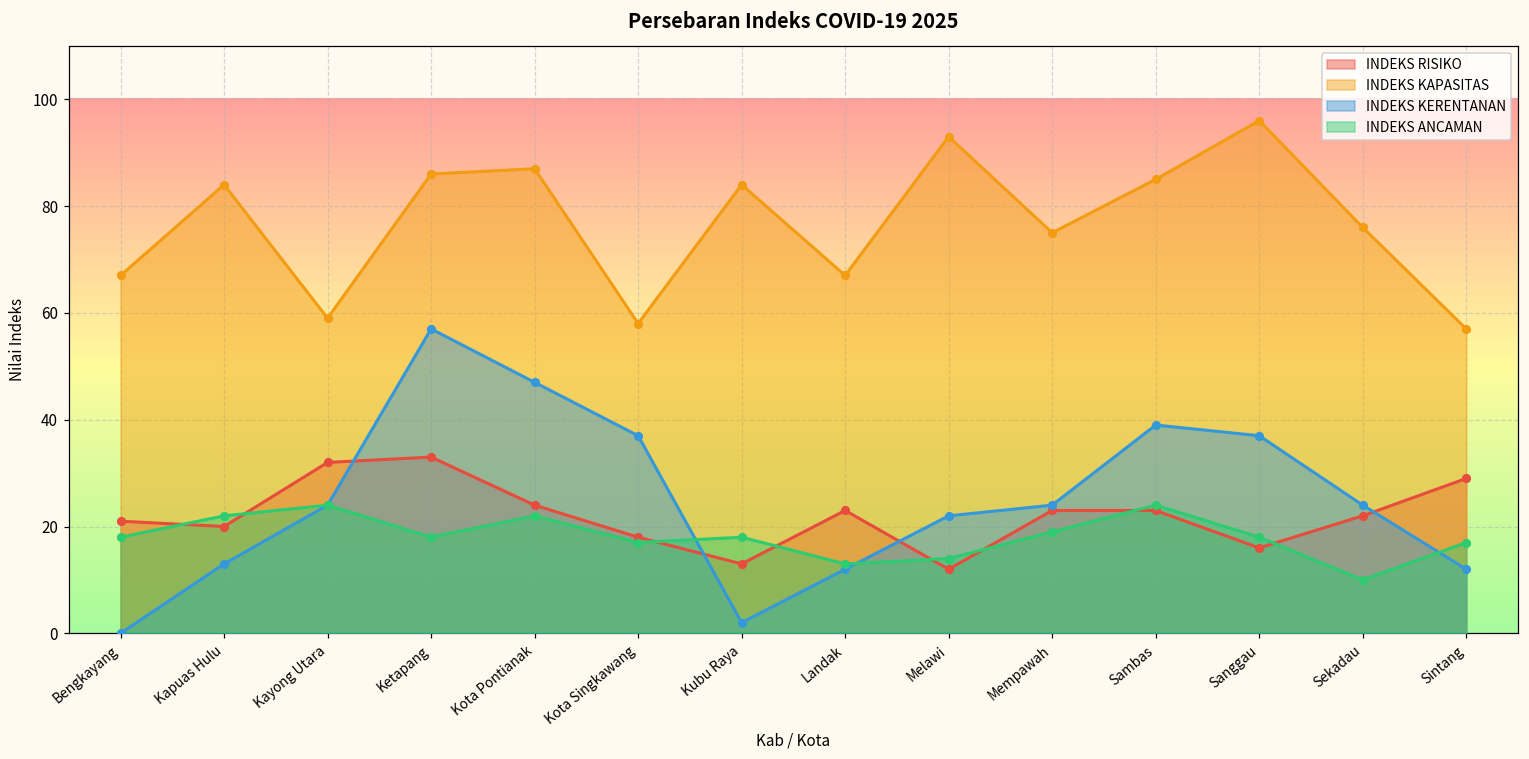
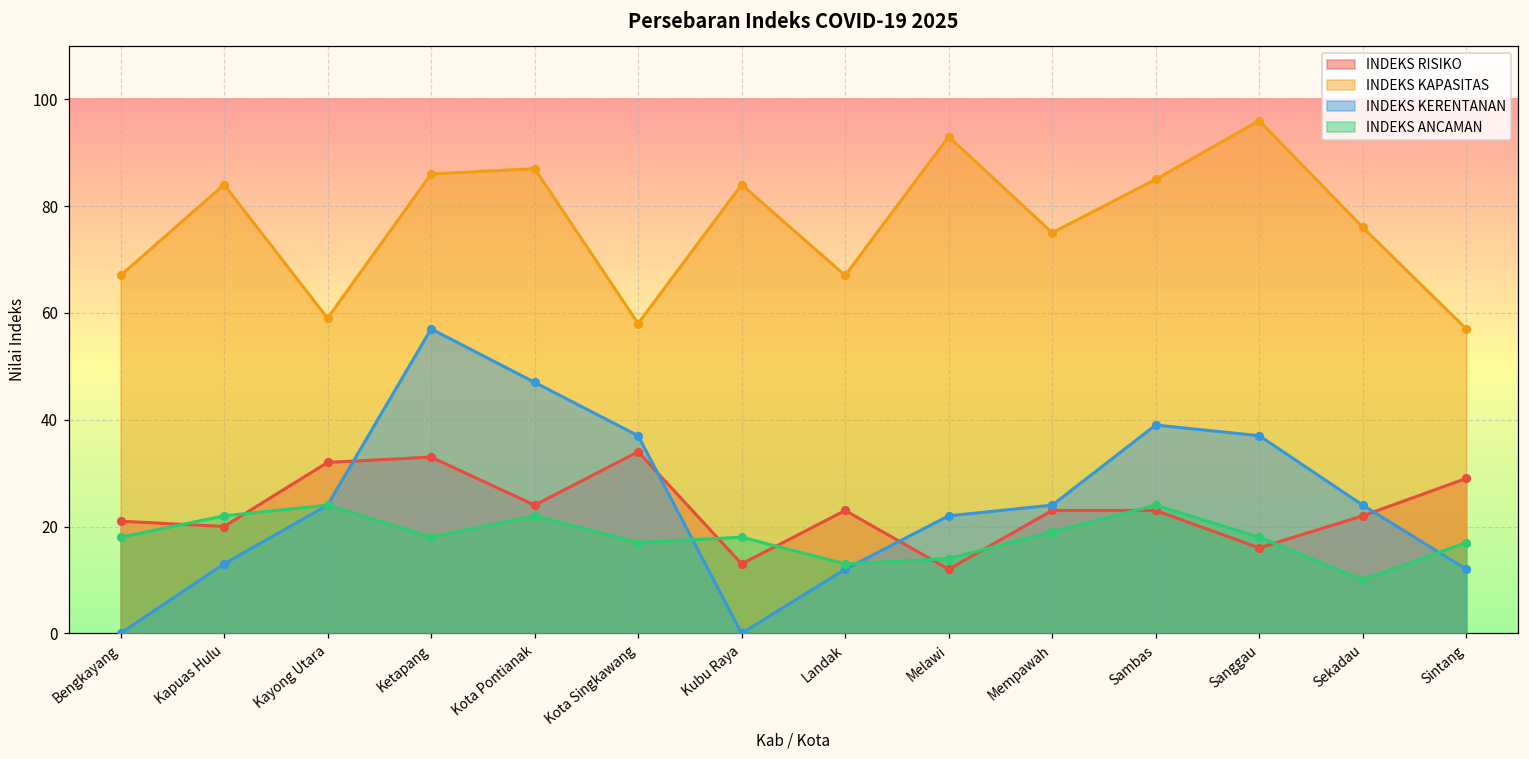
INDEKS RISIKO, Kota Singkawang: 18 -> 34
INDEKS KERENTANAN, Kubu Raya: 2 -> 0
